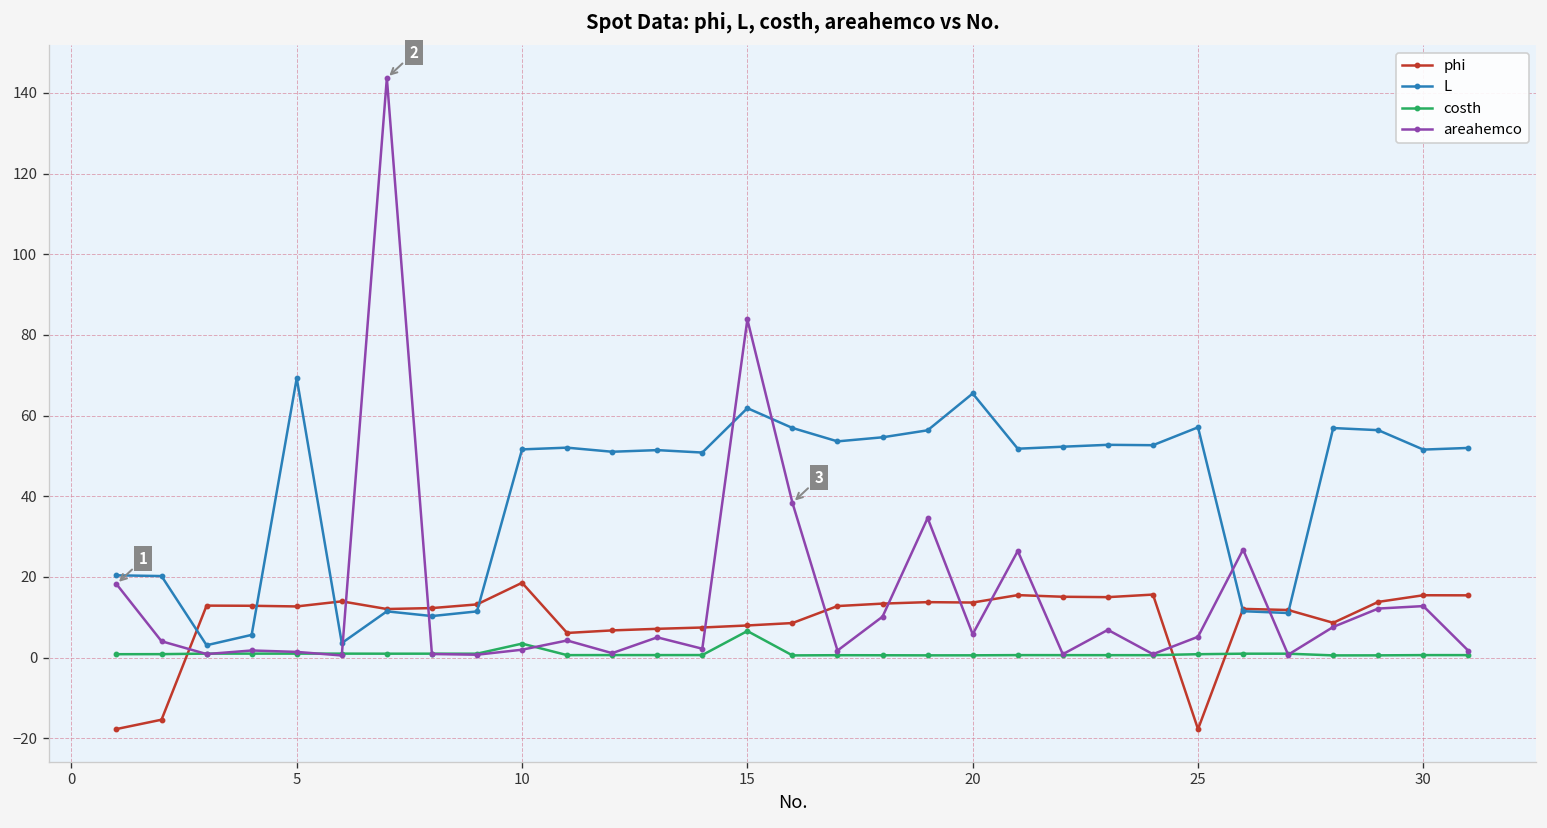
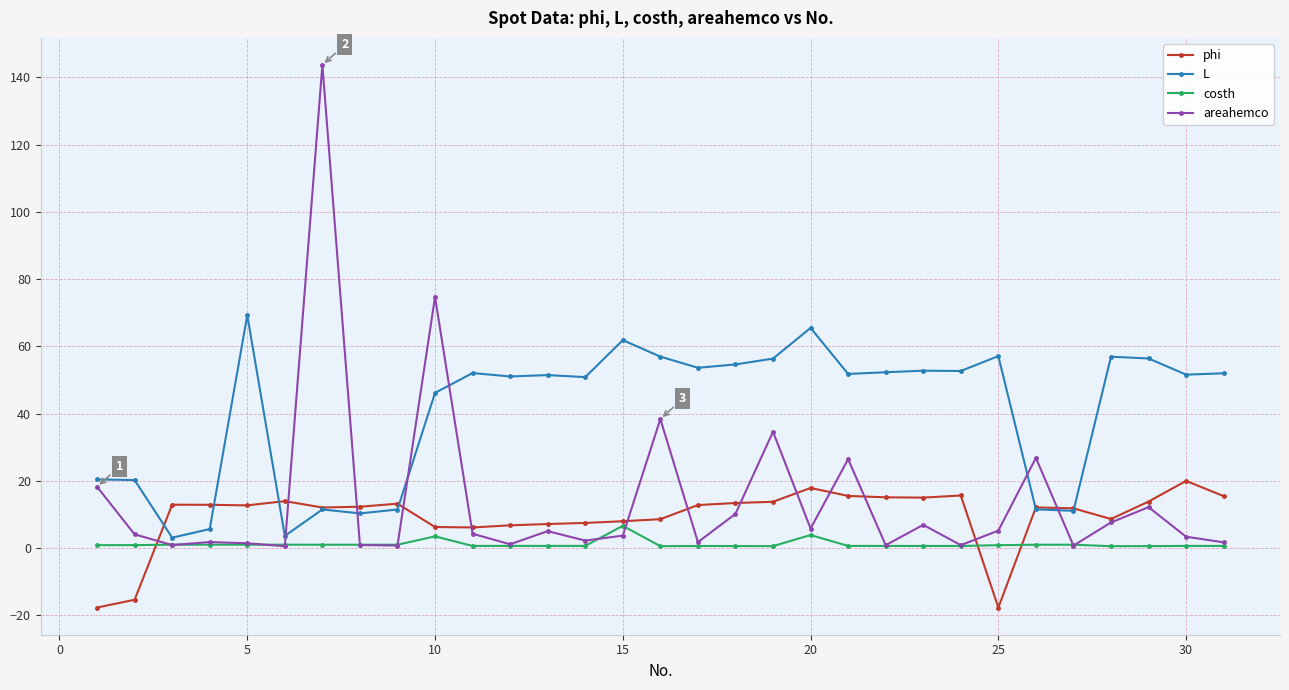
phi, 10: 19 -> 6
L, 10: 52 -> 46
areahemco, 10: 2 -> 75
areahemco, 15: 84 -> 4
phi, 20: 14 -> 18
costh, 20: 1 -> 4
phi, 30: 15 -> 20
areahemco, 30: 13 -> 3
